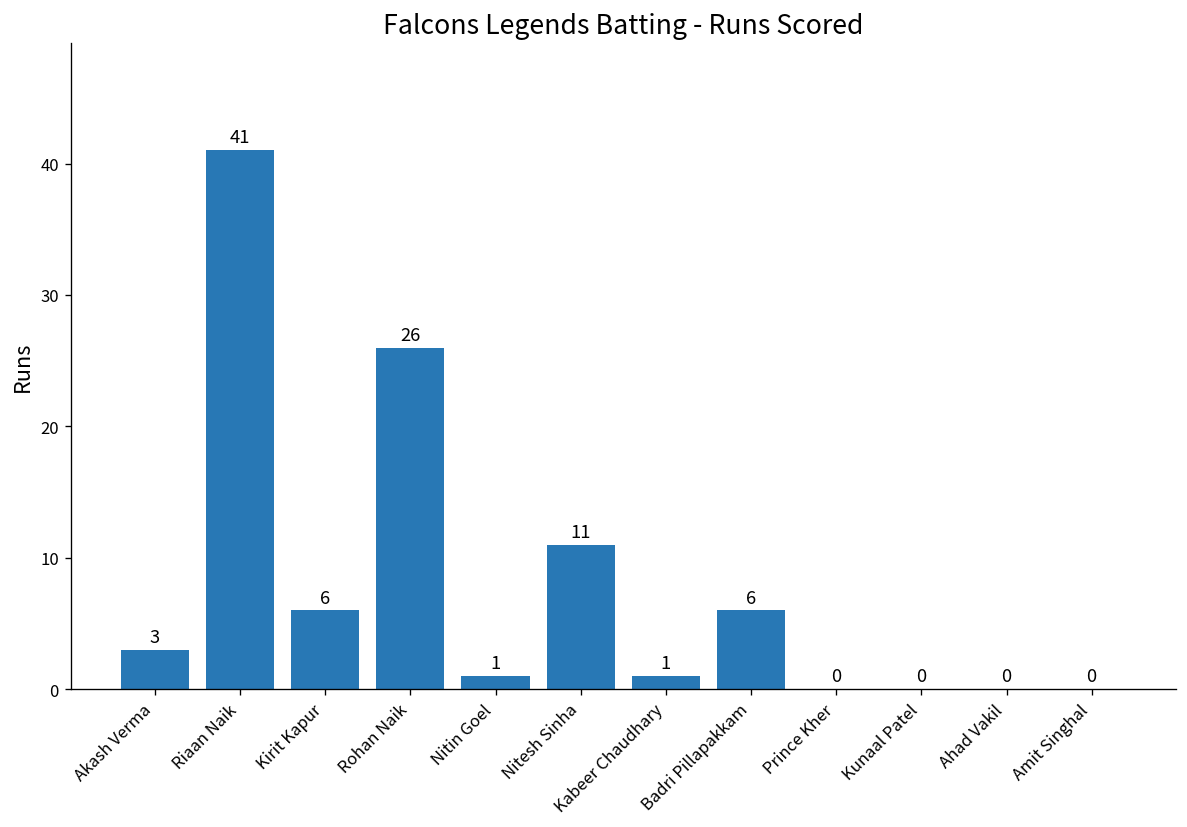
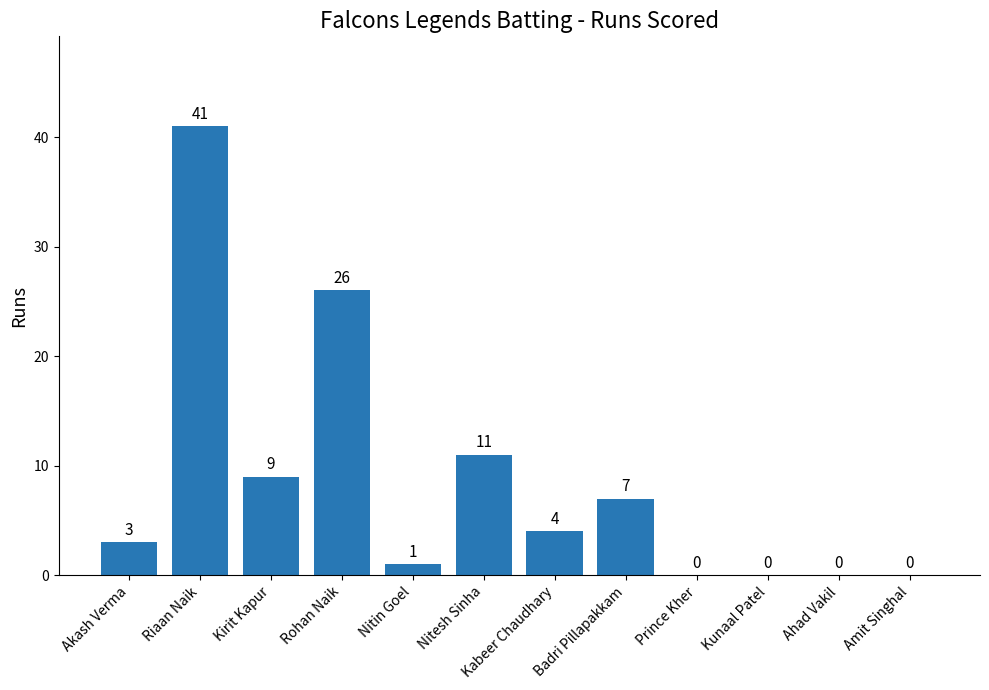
Kirit Kapur: 6 -> 9
Kabeer Chaudhary: 1 -> 4
Badri Pillapakkam: 6 -> 7
